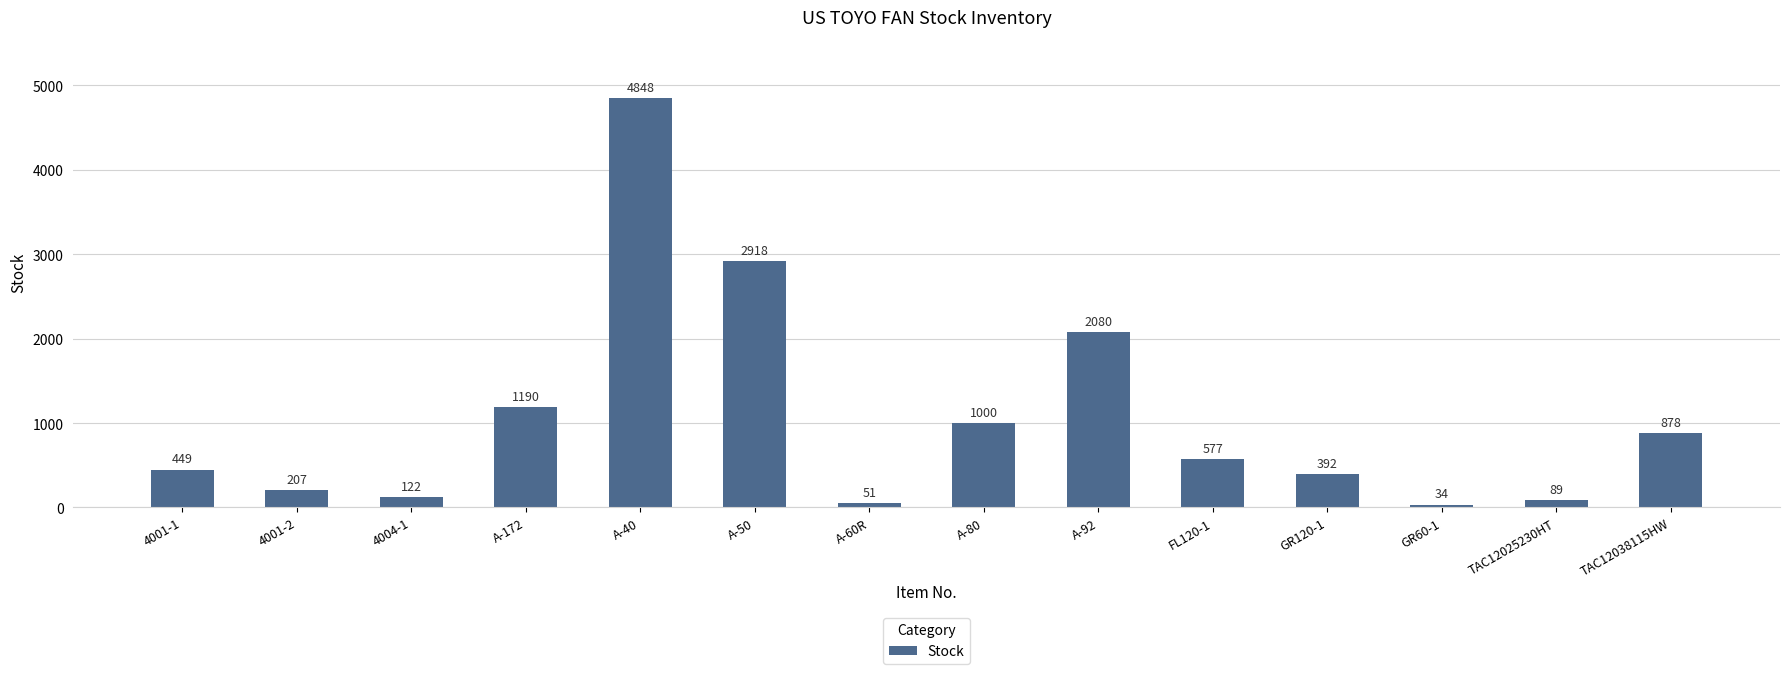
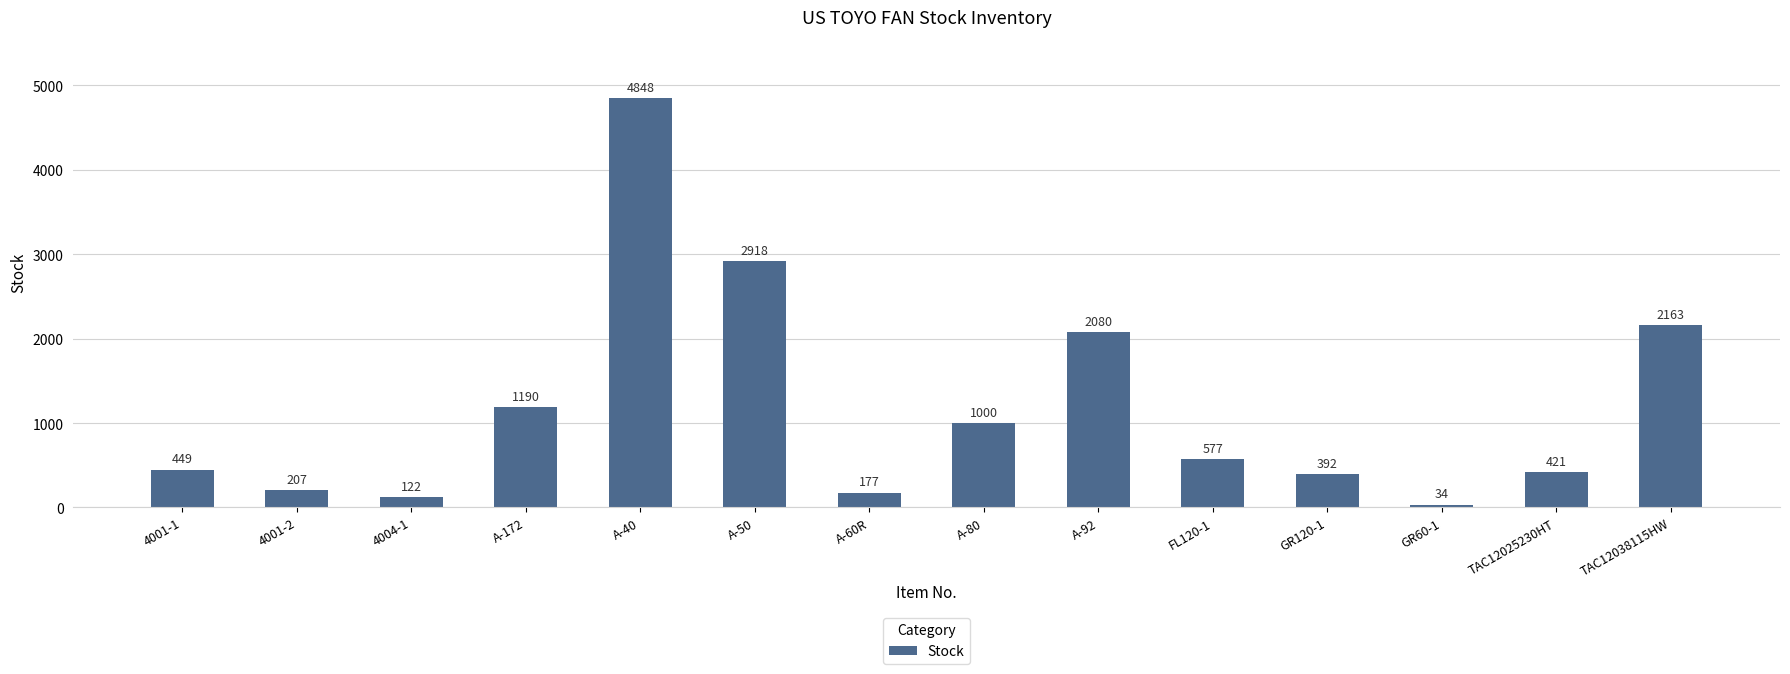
A-60R: 51 -> 177
TAC12025230HT: 89 -> 421
TAC12038115HW: 878 -> 2163
